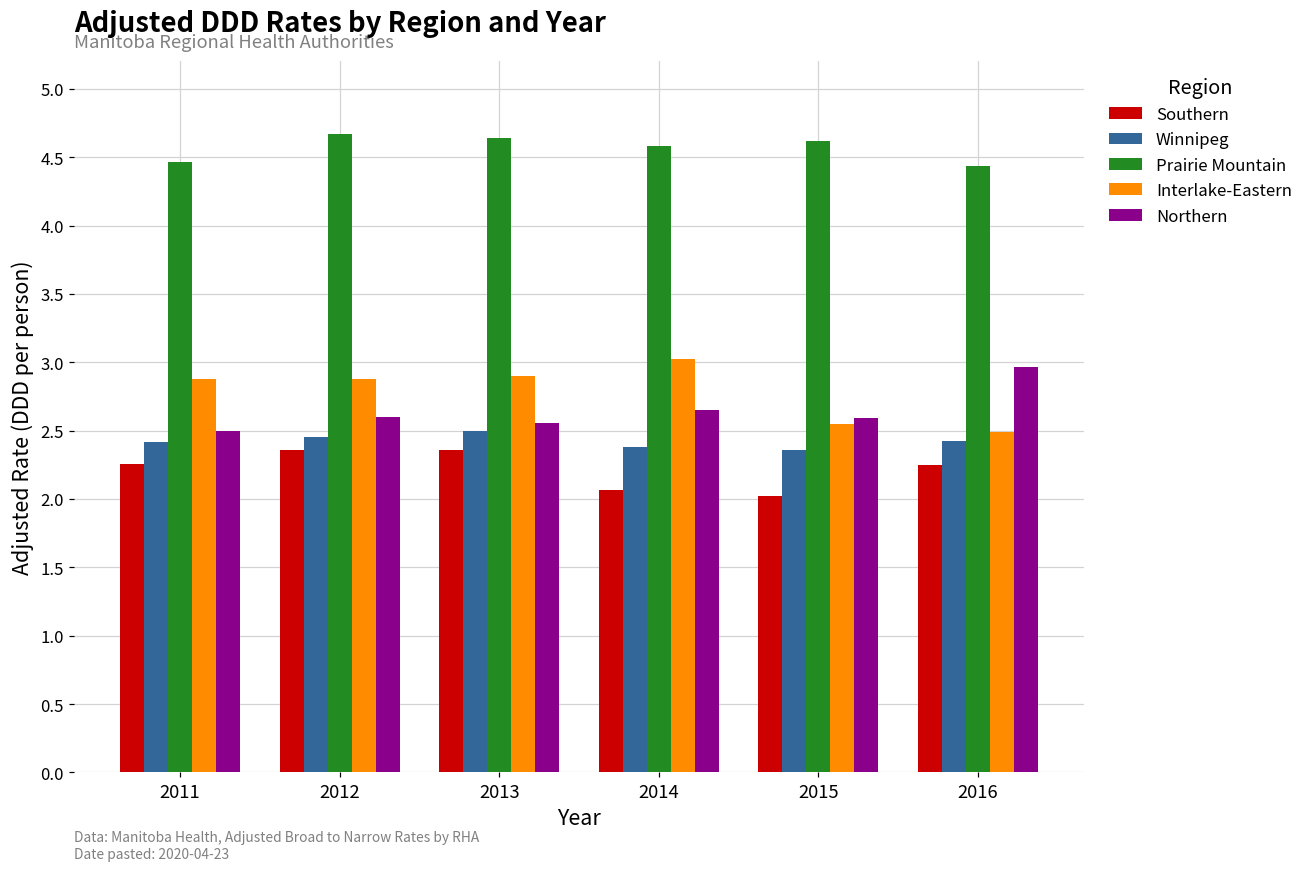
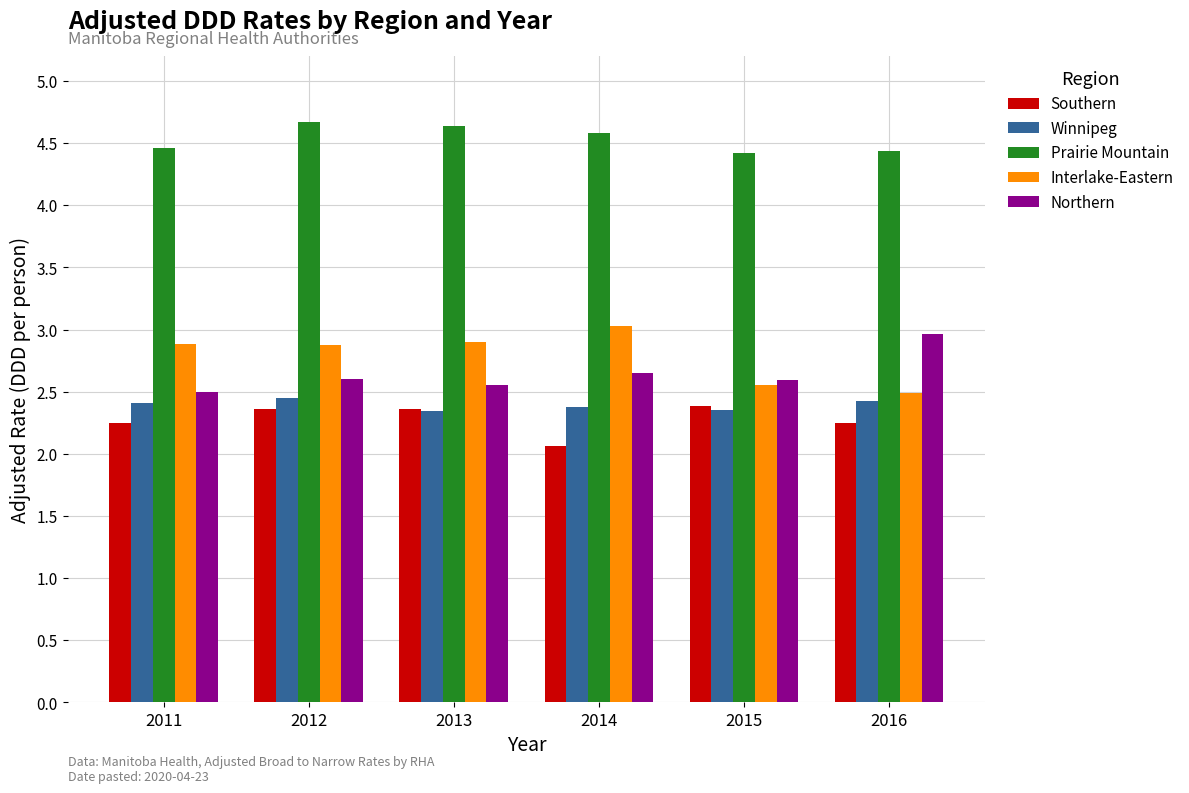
Winnipeg, 2013: 2.49 -> 2.34
Southern, 2015: 2.02 -> 2.39
Prairie Mountain, 2015: 4.62 -> 4.42
